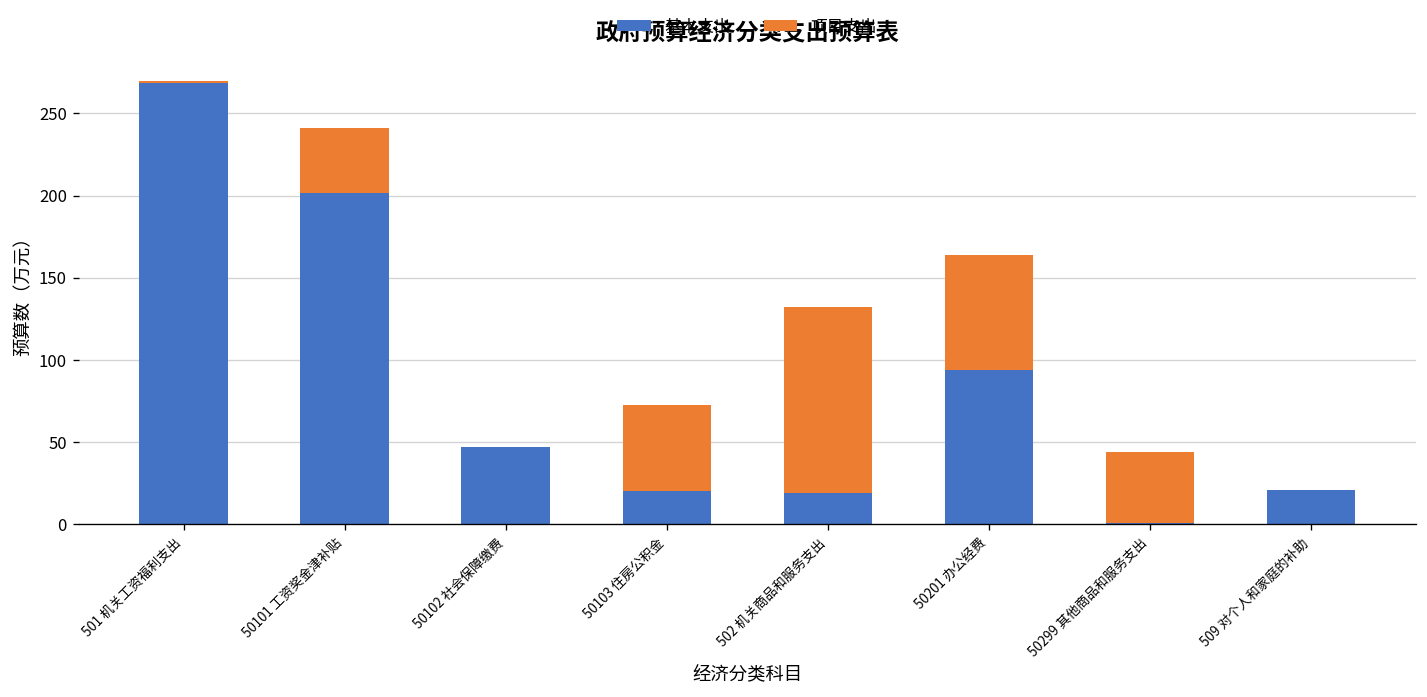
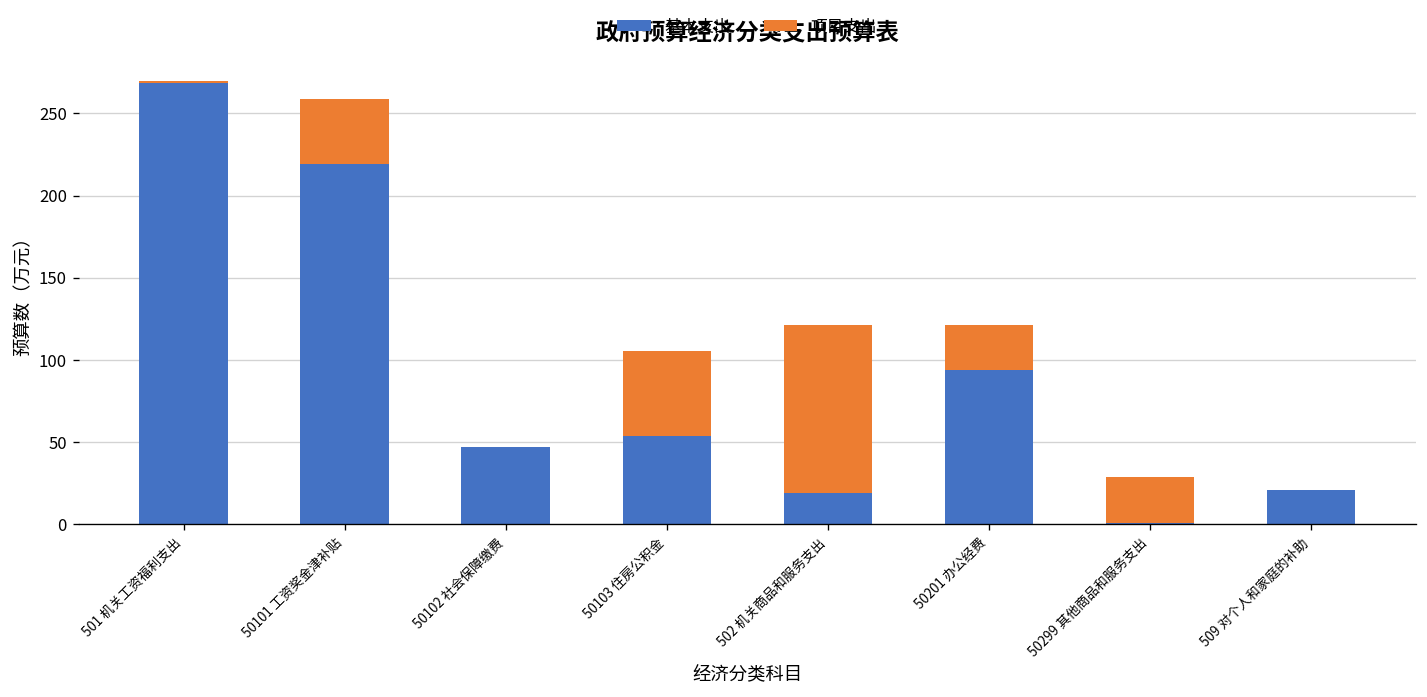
基本支出, 50101 工资奖金津补贴: 201 -> 219
基本支出, 50103 住房公积金: 20 -> 53
项目支出, 502 机关商品和服务支出: 113 -> 102
项目支出, 50201 办公经费: 70 -> 28
项目支出, 50299 其他商品和服务支出: 43 -> 28
